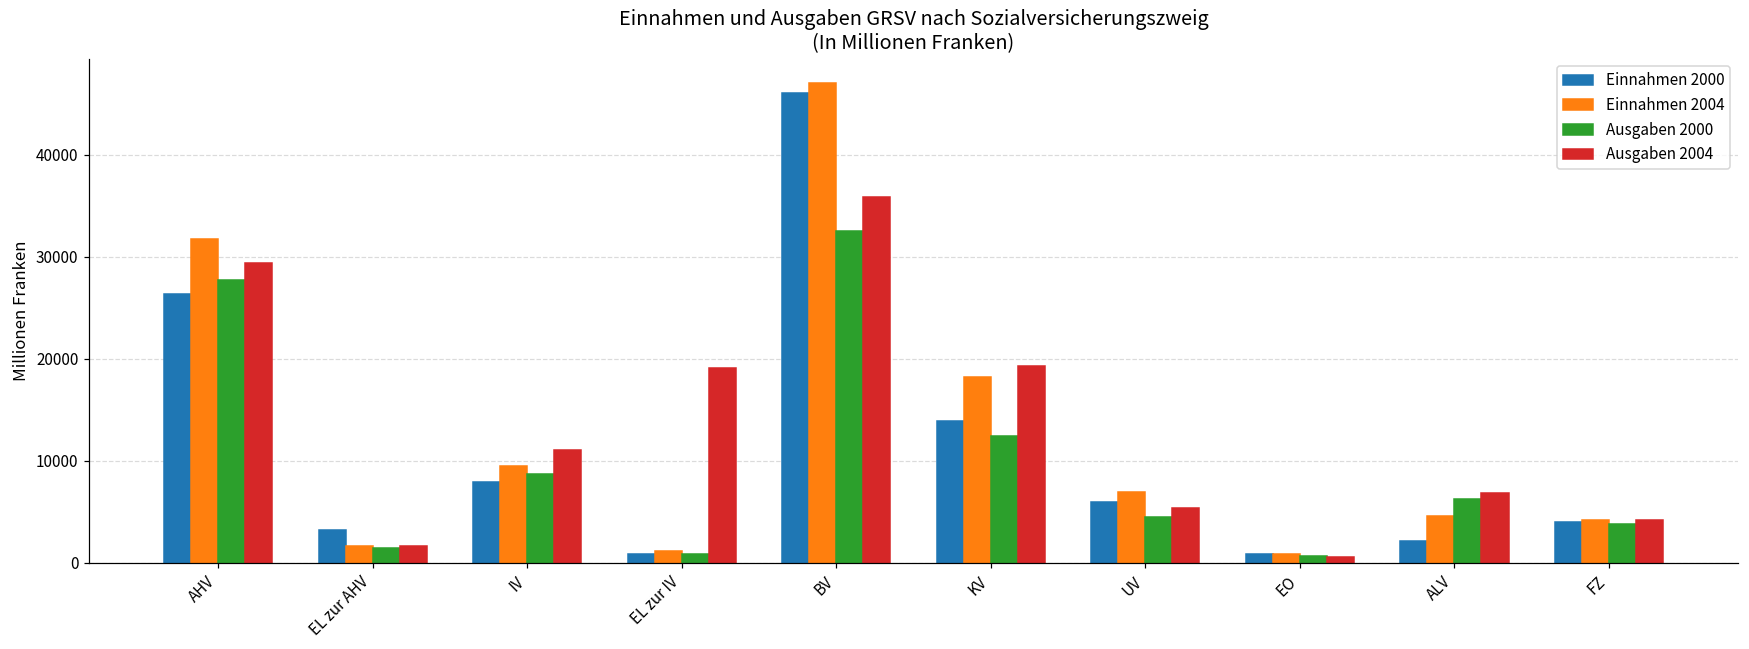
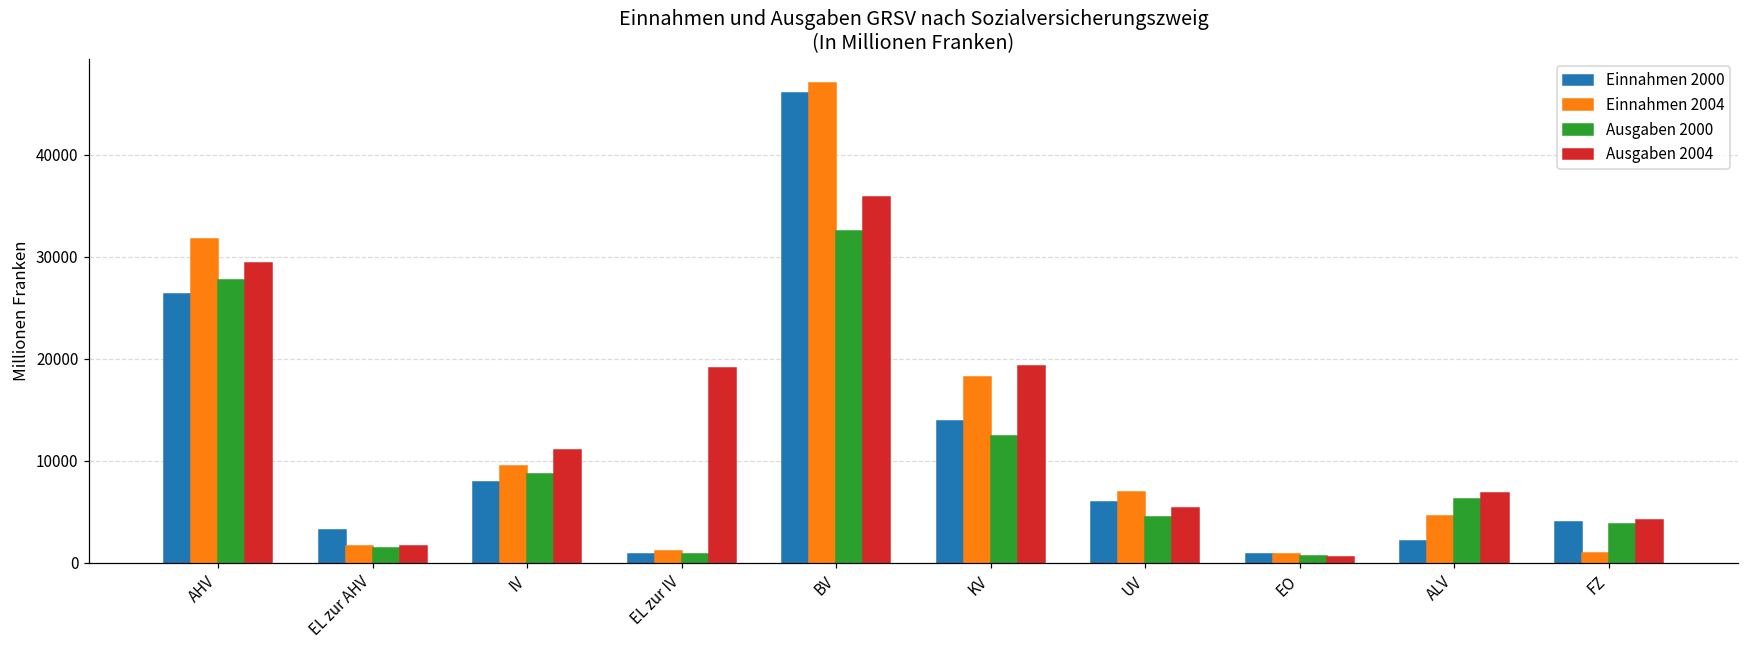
Einnahmen 2004, FZ: 4000 -> 1000
